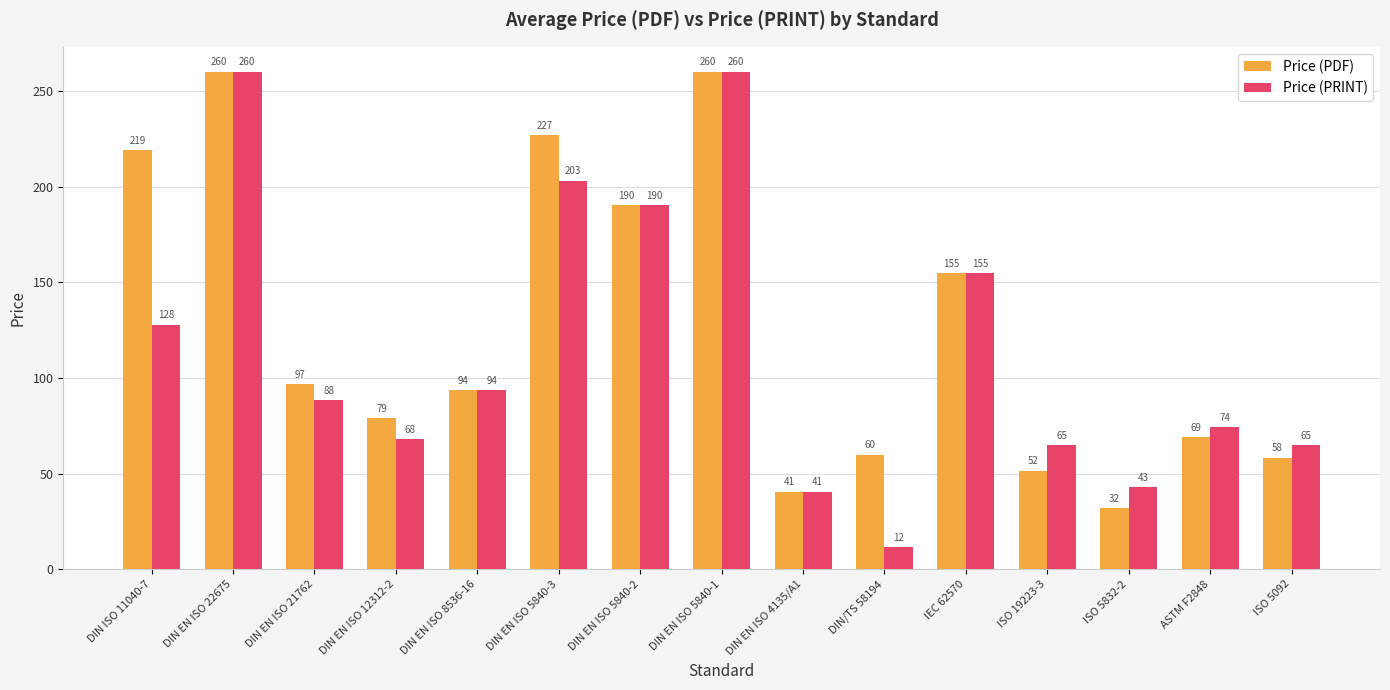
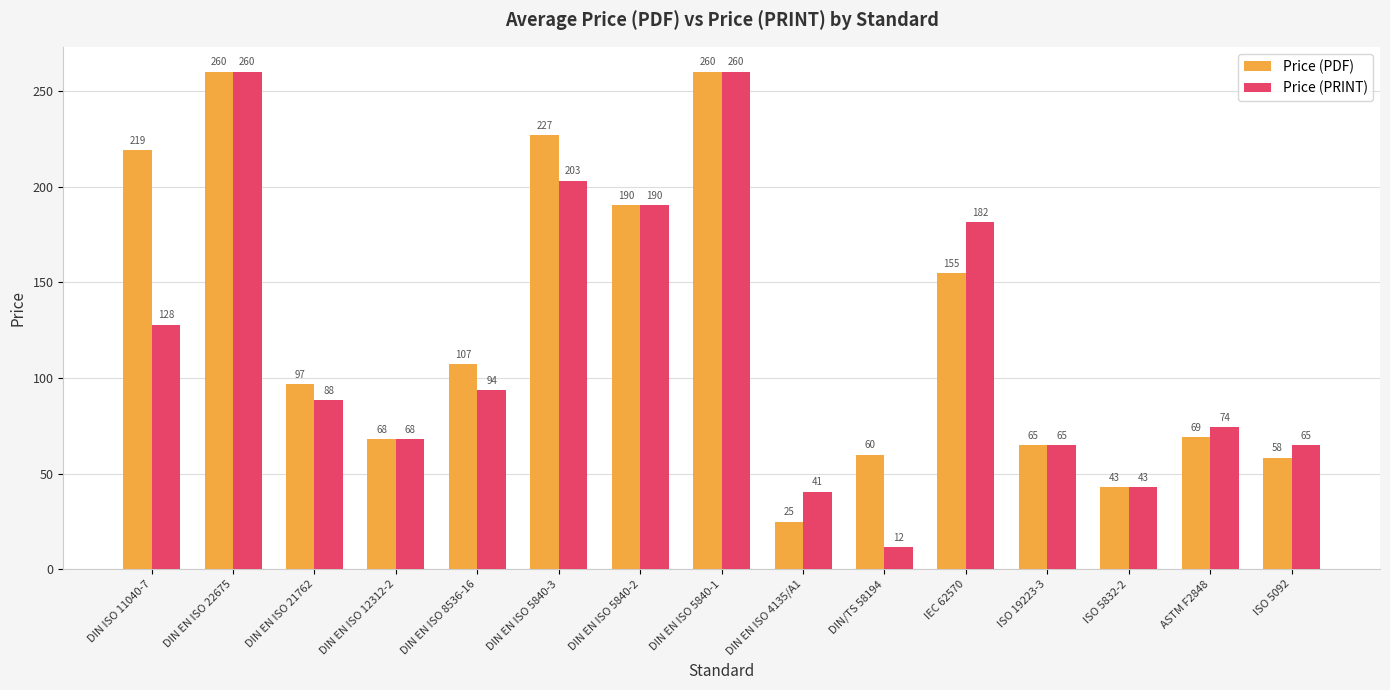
Price (PDF), DIN EN ISO 12312-2: 79 -> 68
Price (PDF), DIN EN ISO 8536-16: 94 -> 107
Price (PDF), DIN EN ISO 4135/A1: 41 -> 25
Price (PRINT), IEC 62570: 155 -> 182
Price (PDF), ISO 19223-3: 52 -> 65
Price (PDF), ISO 5832-2: 32 -> 43
